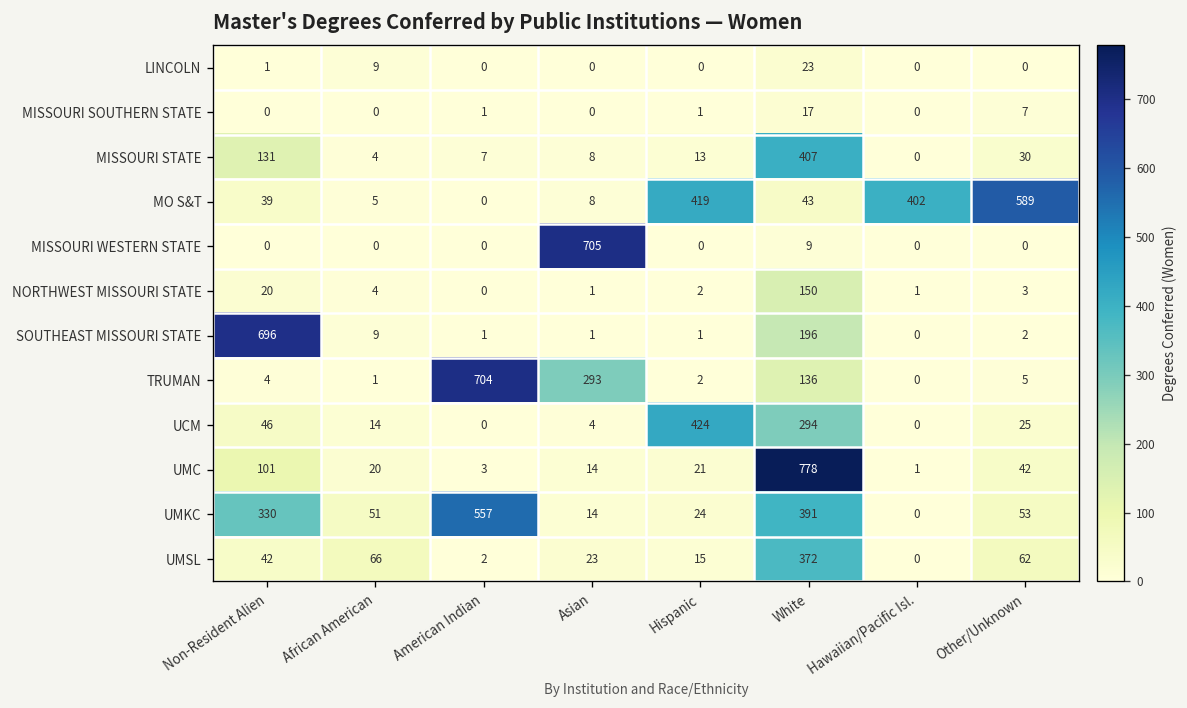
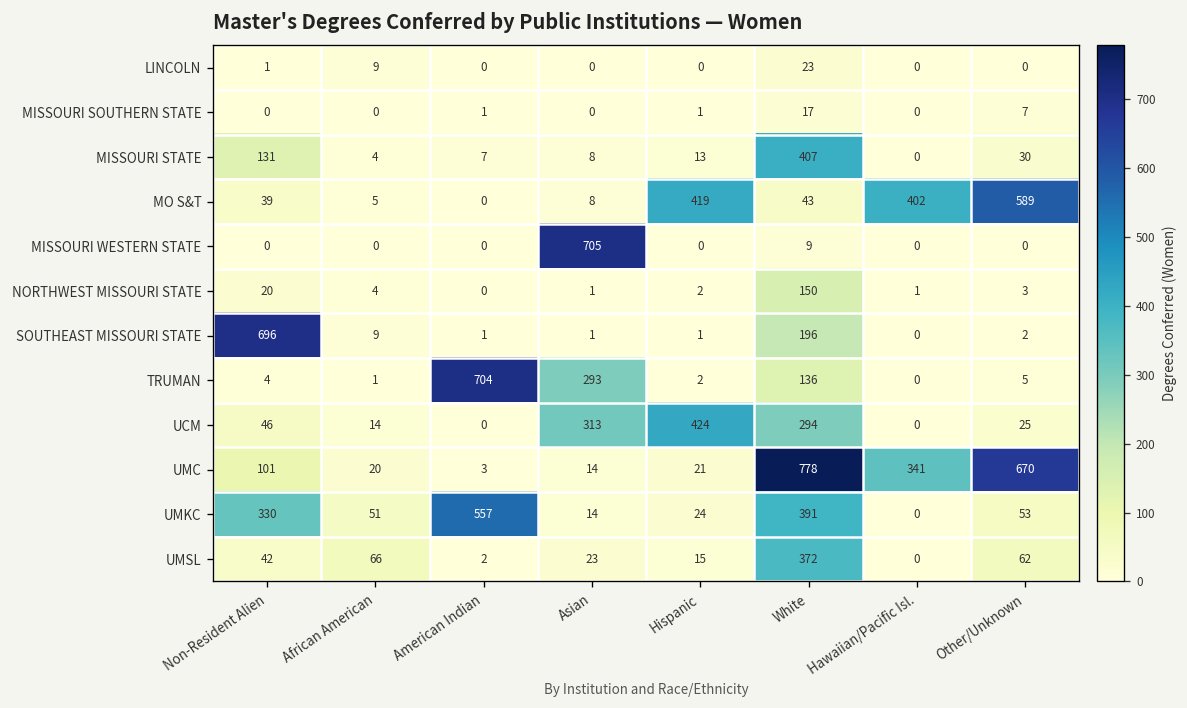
UCM, Asian: 4 -> 313
UMC, Hawaiian/Pacific Isl.: 1 -> 341
UMC, Other/Unknown: 42 -> 670
